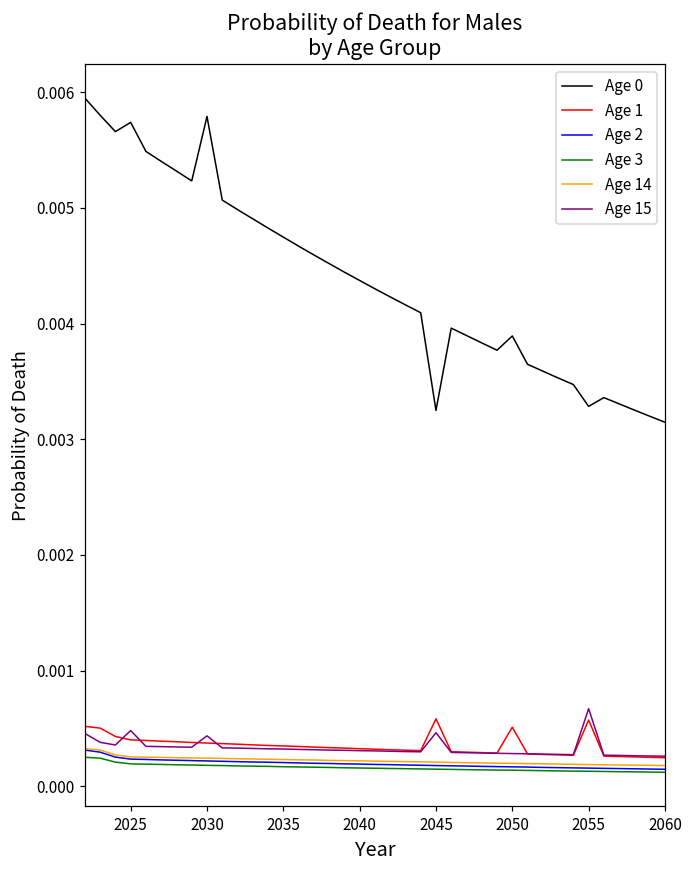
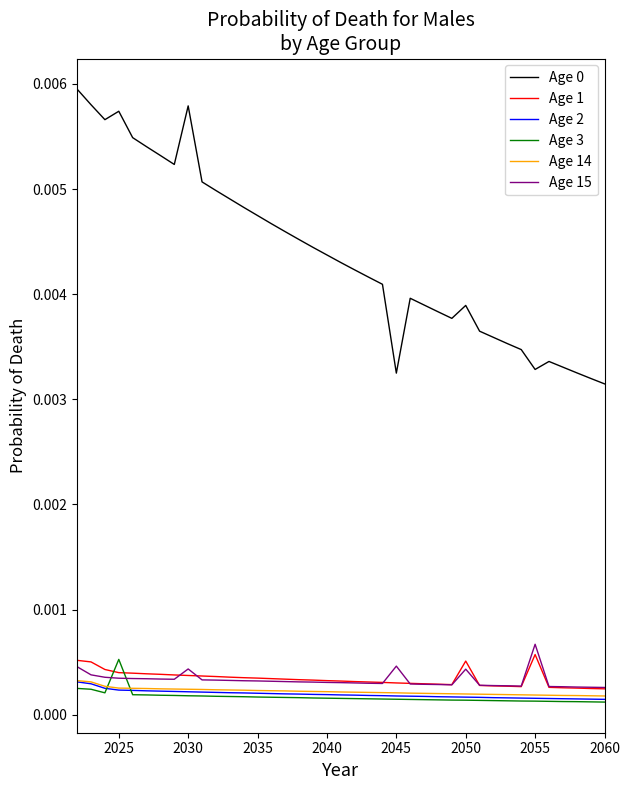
Age 3, 2025: 0.00019 -> 0.00053
Age 15, 2025: 0.00048 -> 0.00035
Age 1, 2045: 0.00058 -> 0.00030
Age 15, 2050: 0.00028 -> 0.00043
